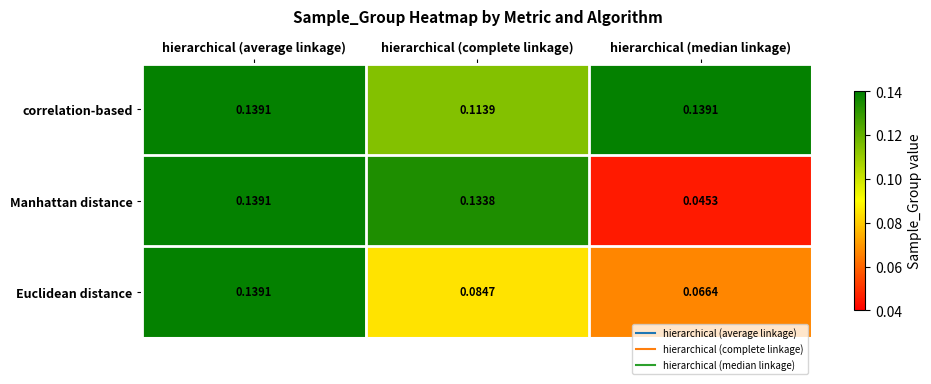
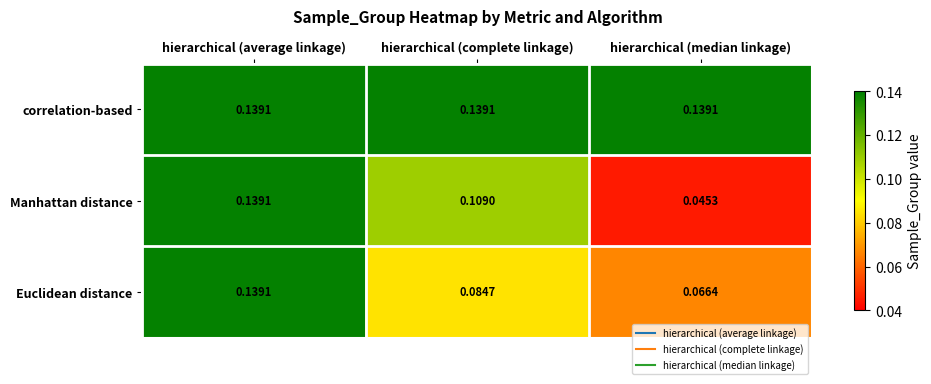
correlation-based, hierarchical (complete linkage): 0.1139 -> 0.1391
Manhattan distance, hierarchical (complete linkage): 0.1338 -> 0.1090
